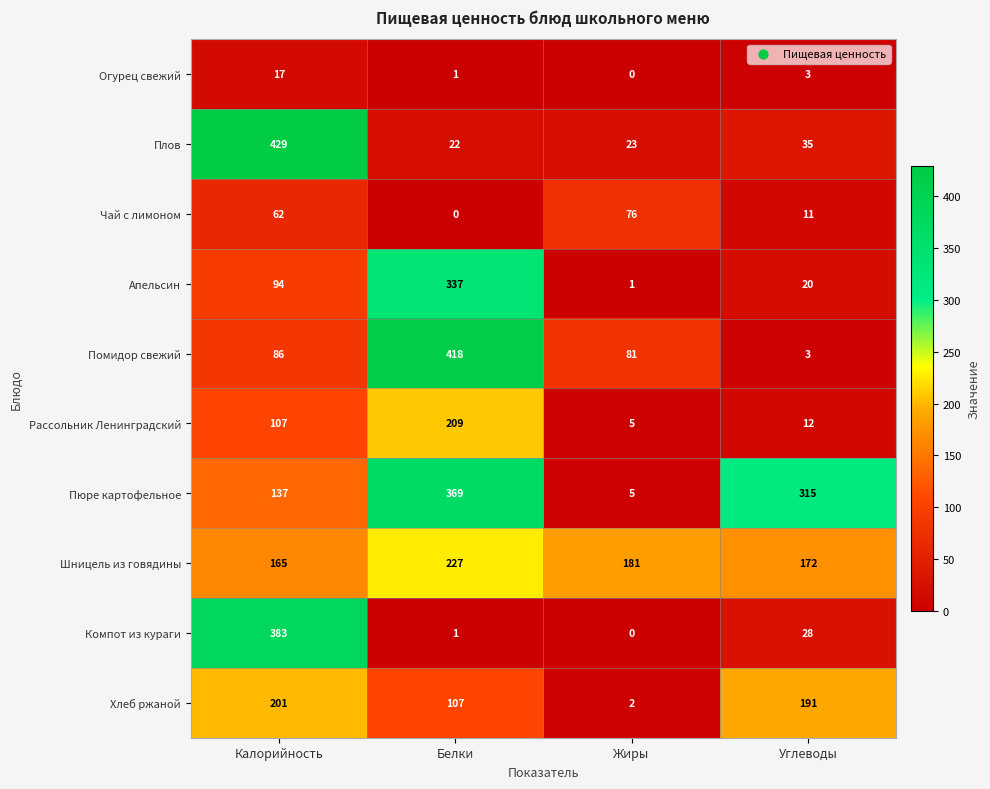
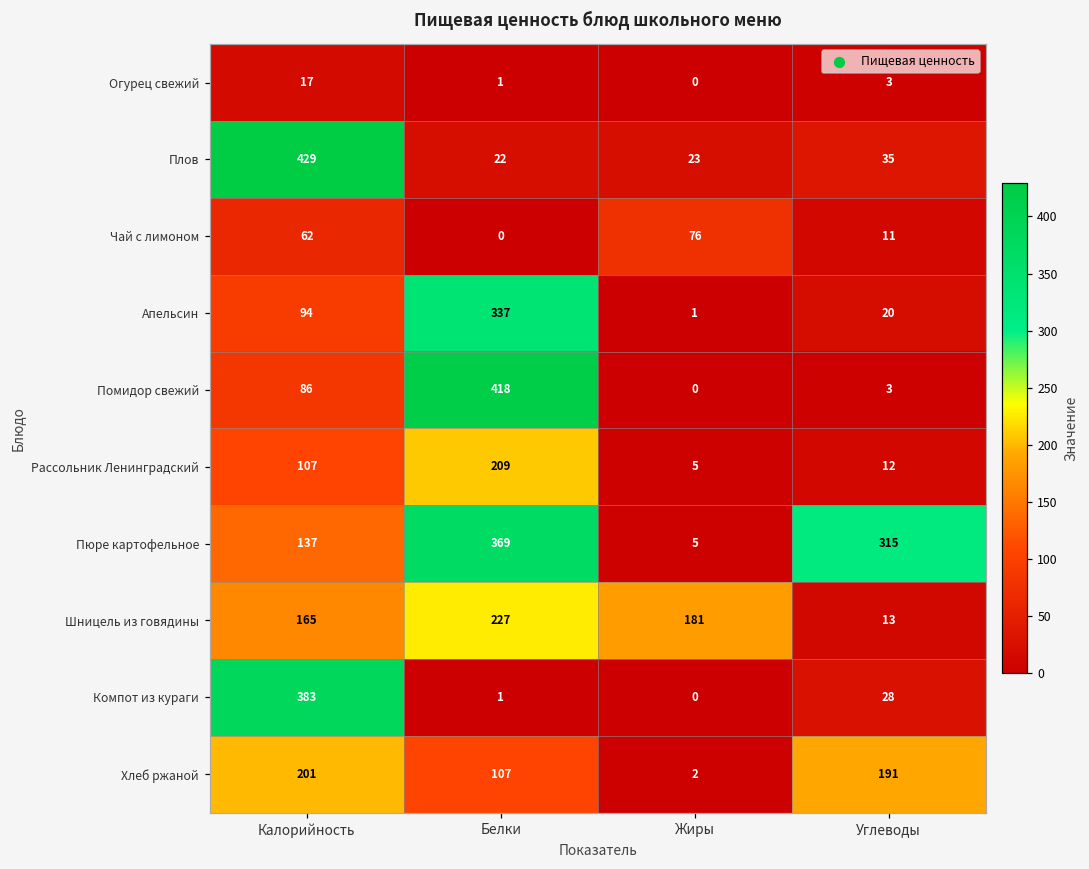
Помидор свежий, Жиры: 81 -> 0
Шницель из говядины, Углеводы: 172 -> 13
